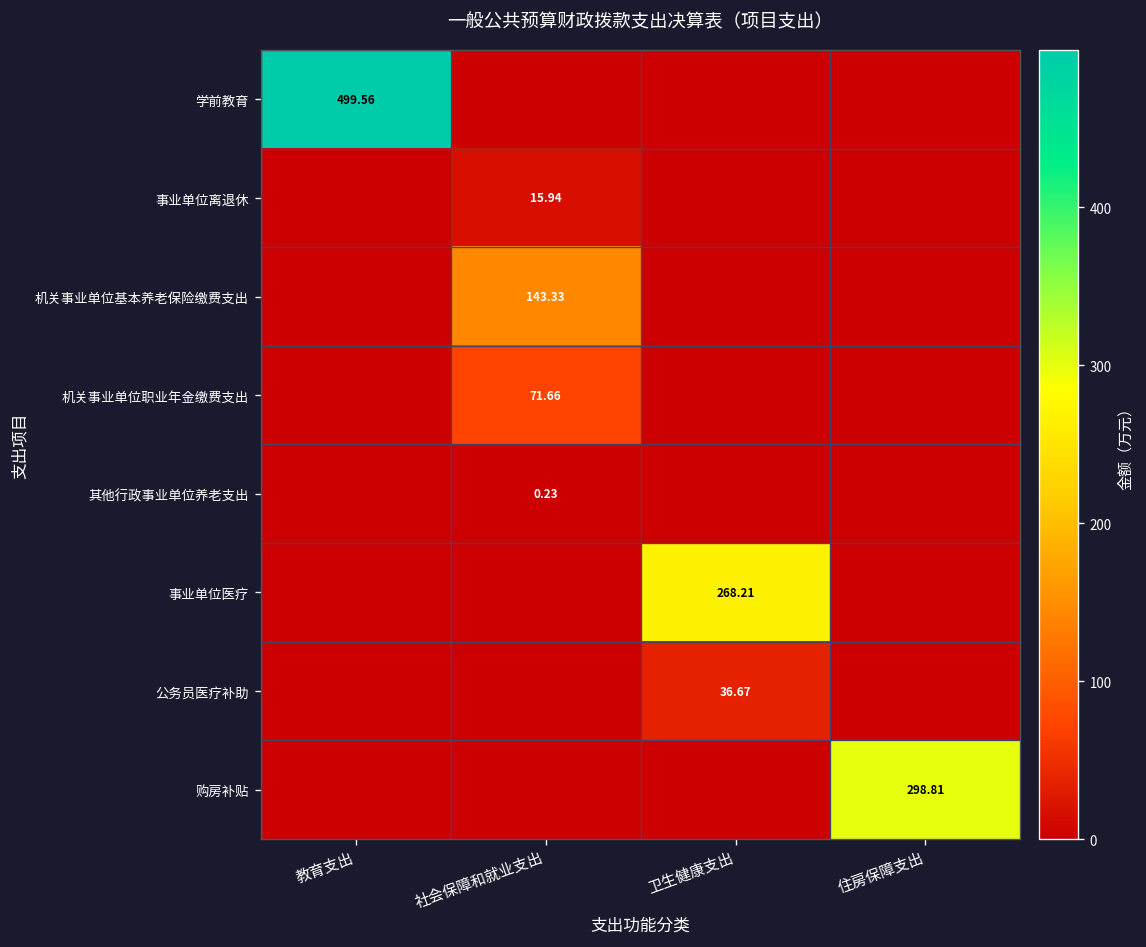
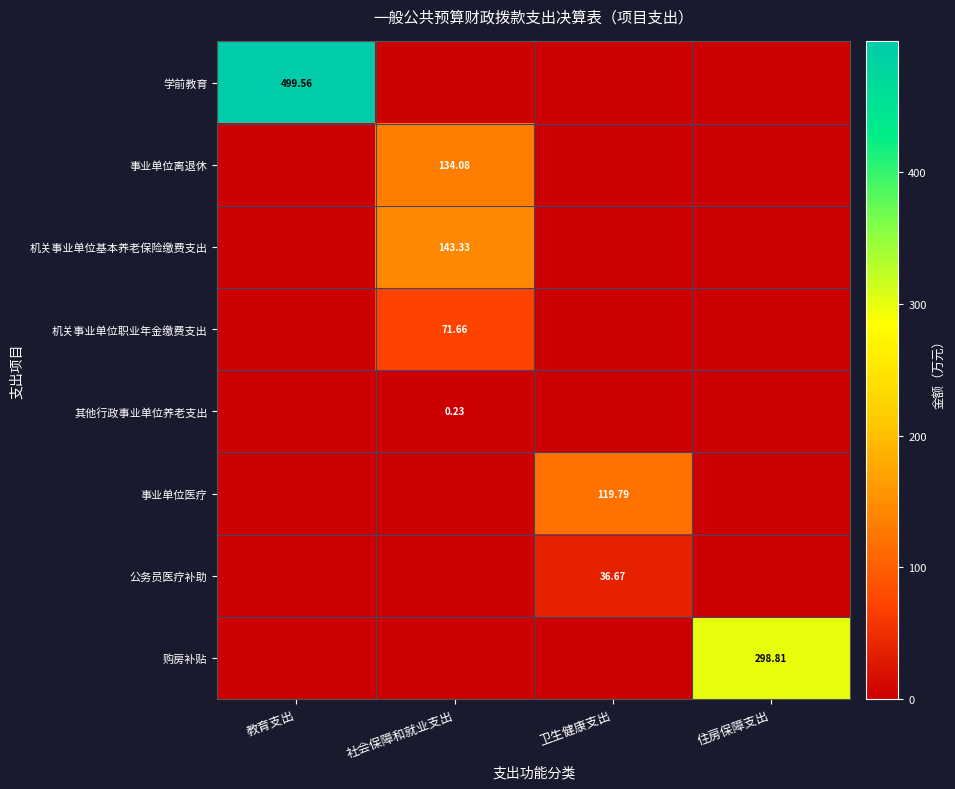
事业单位离退休, 社会保障和就业支出: 15.94 -> 134.08
事业单位医疗, 卫生健康支出: 268.21 -> 119.79
